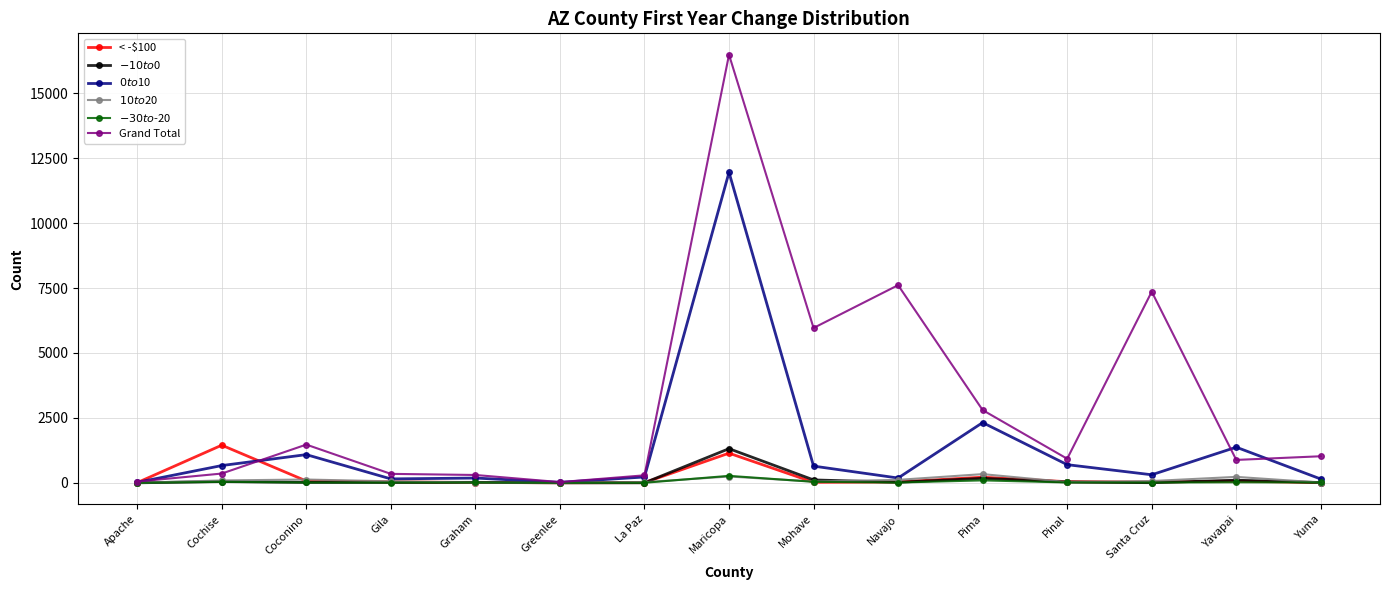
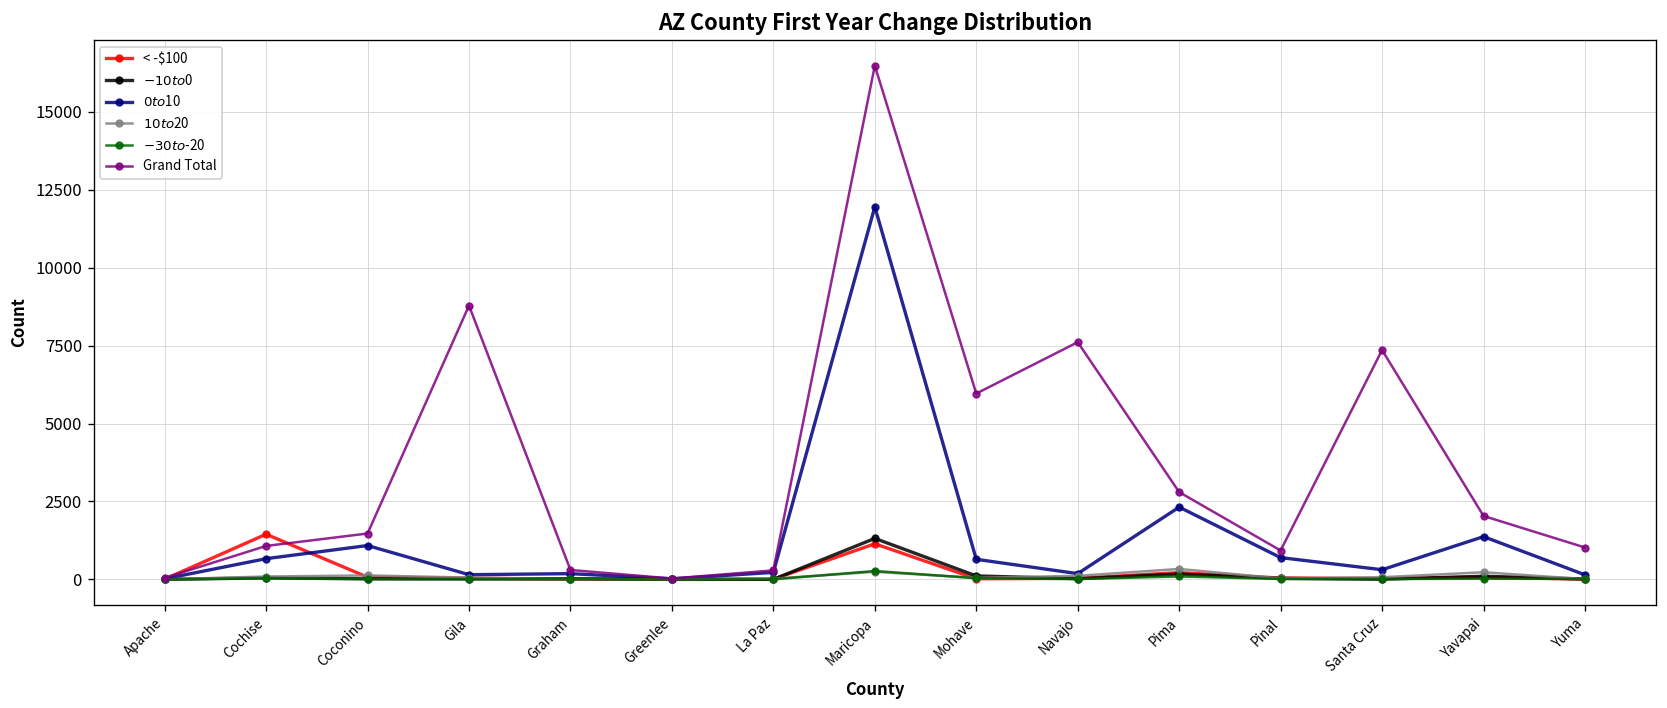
Grand Total, Cochise: 400 -> 1100
Grand Total, Gila: 300 -> 8800
Grand Total, Yavapai: 900 -> 2000
